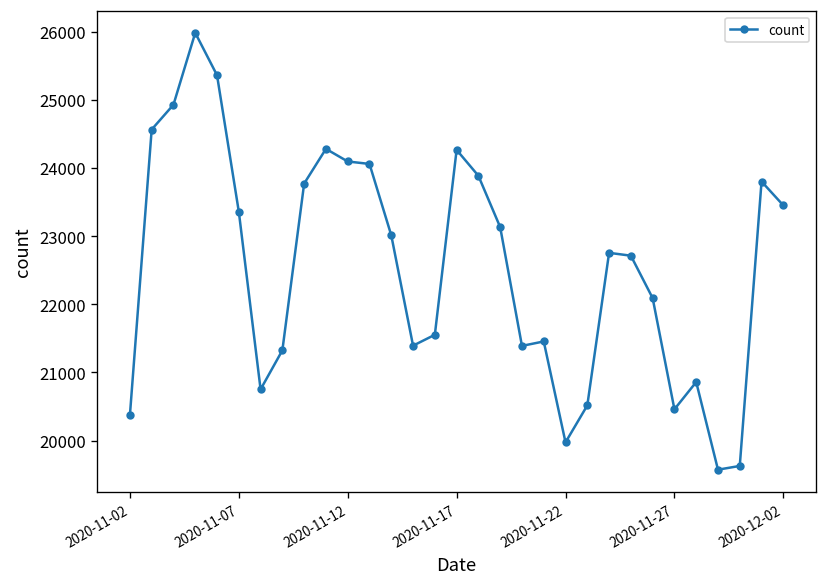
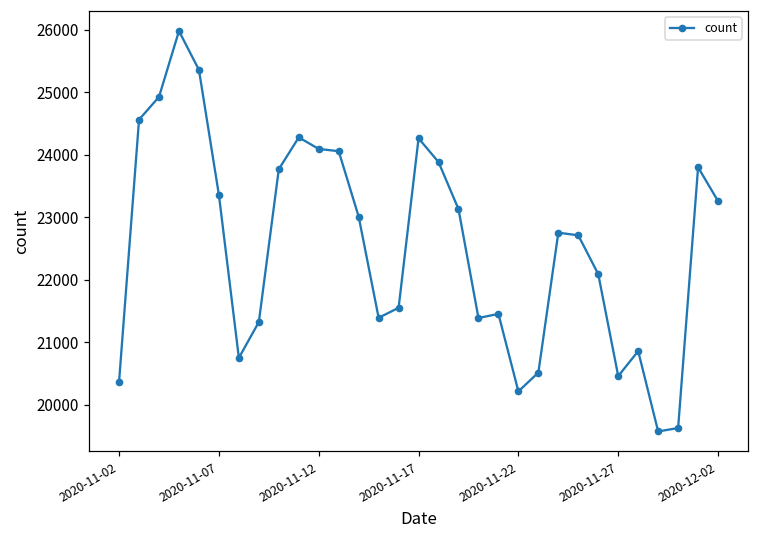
2020-11-22: 20000 -> 20200
2020-12-02: 23500 -> 23300
